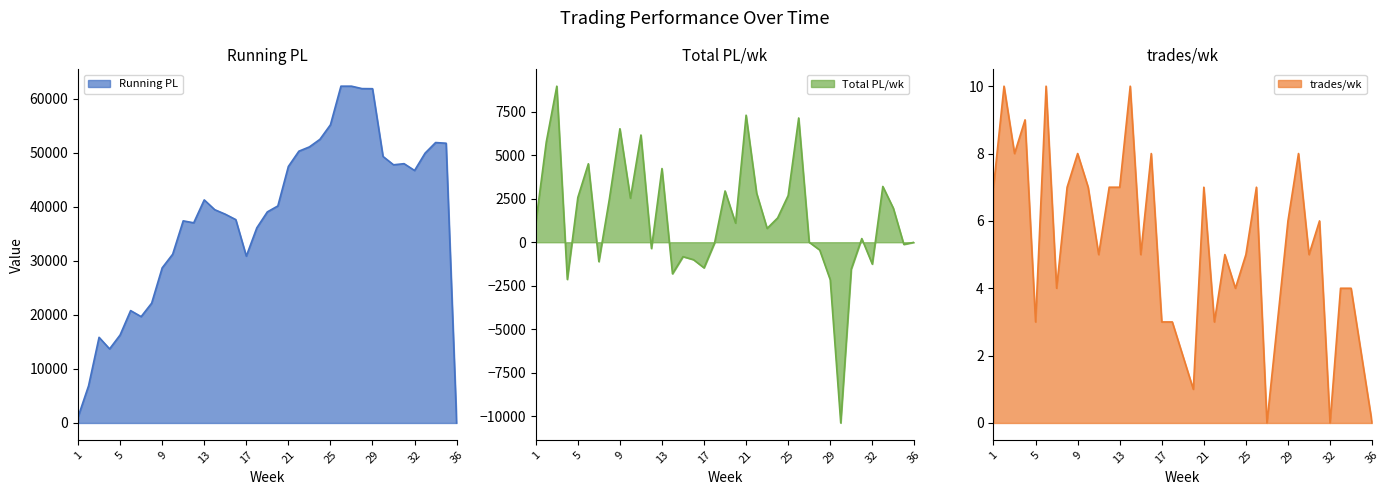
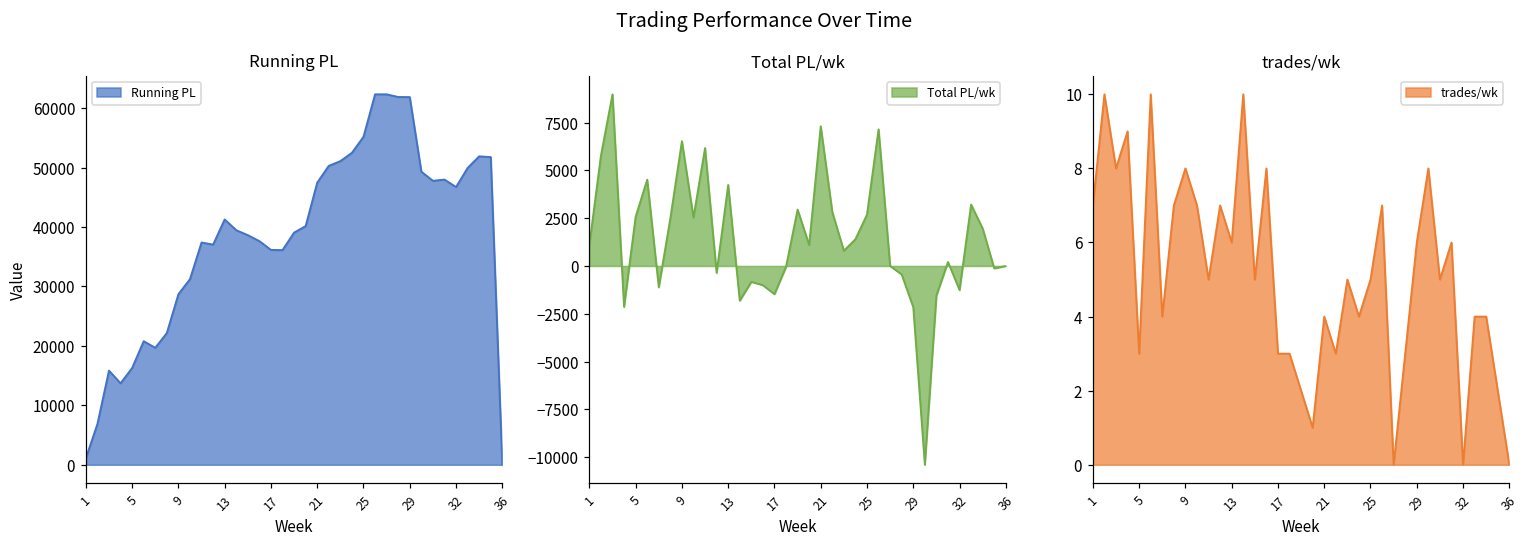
Running PL, 17: 31000 -> 36000
trades/wk, 13: 7 -> 6
trades/wk, 21: 7 -> 4
